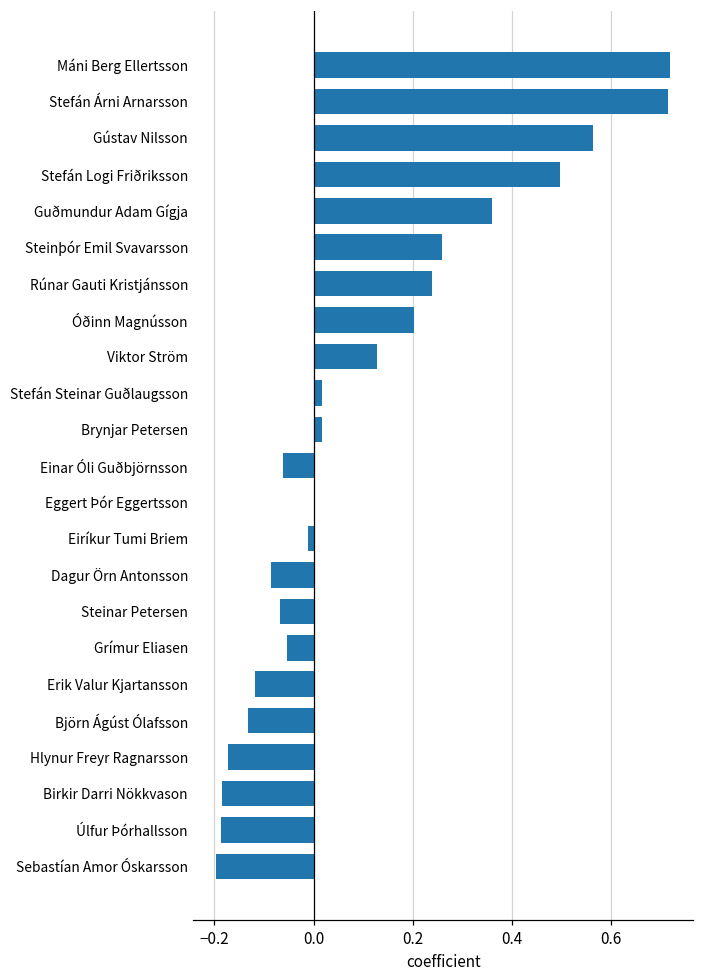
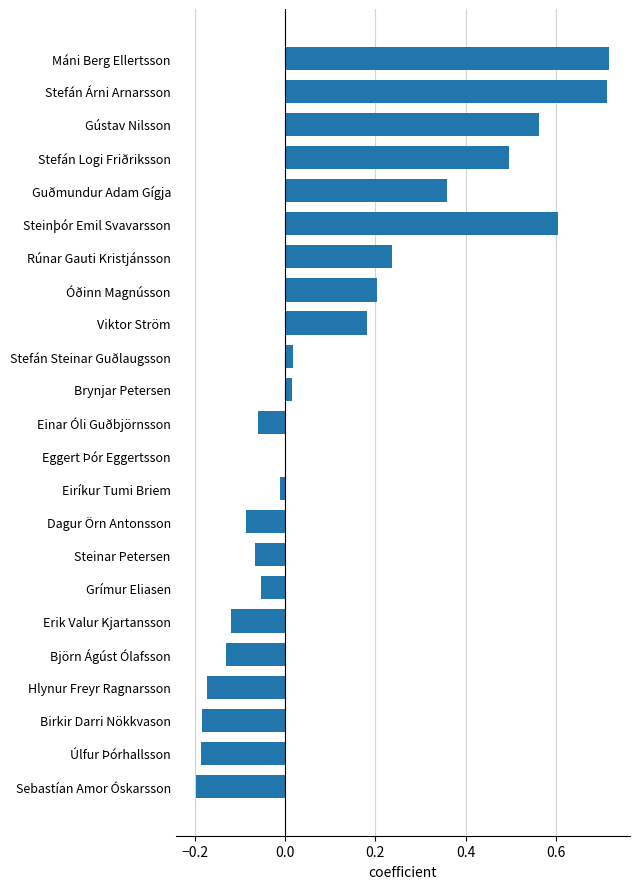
Steinþór Emil Svavarsson: 0.26 -> 0.60
Viktor Ström: 0.13 -> 0.18
